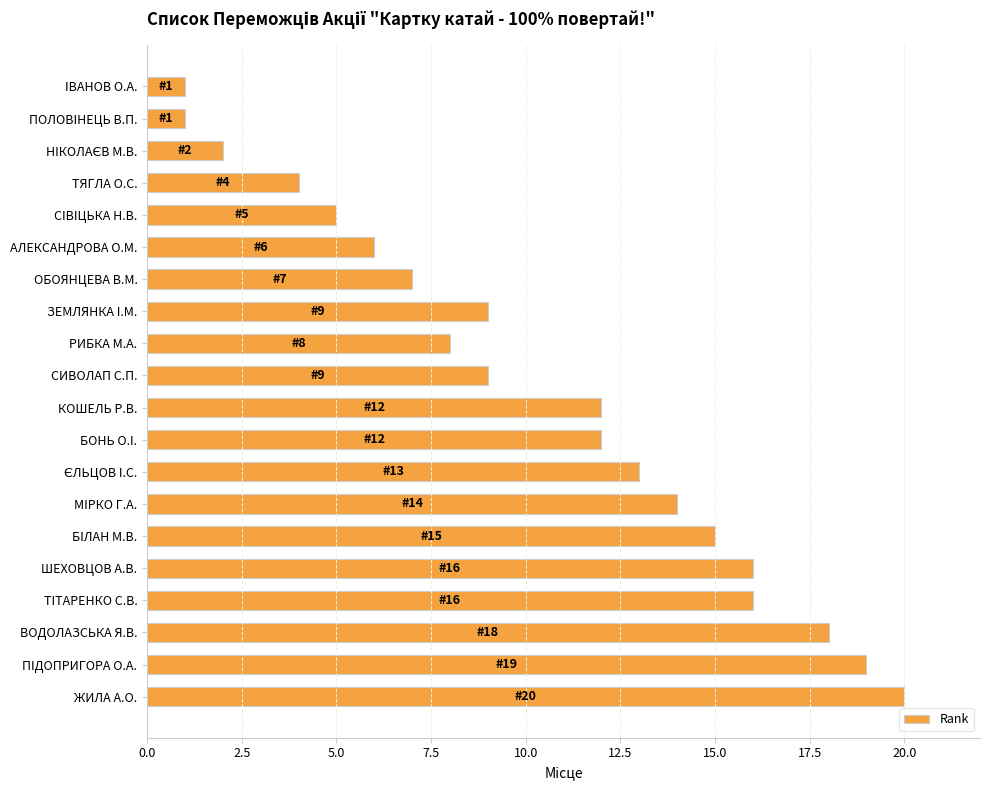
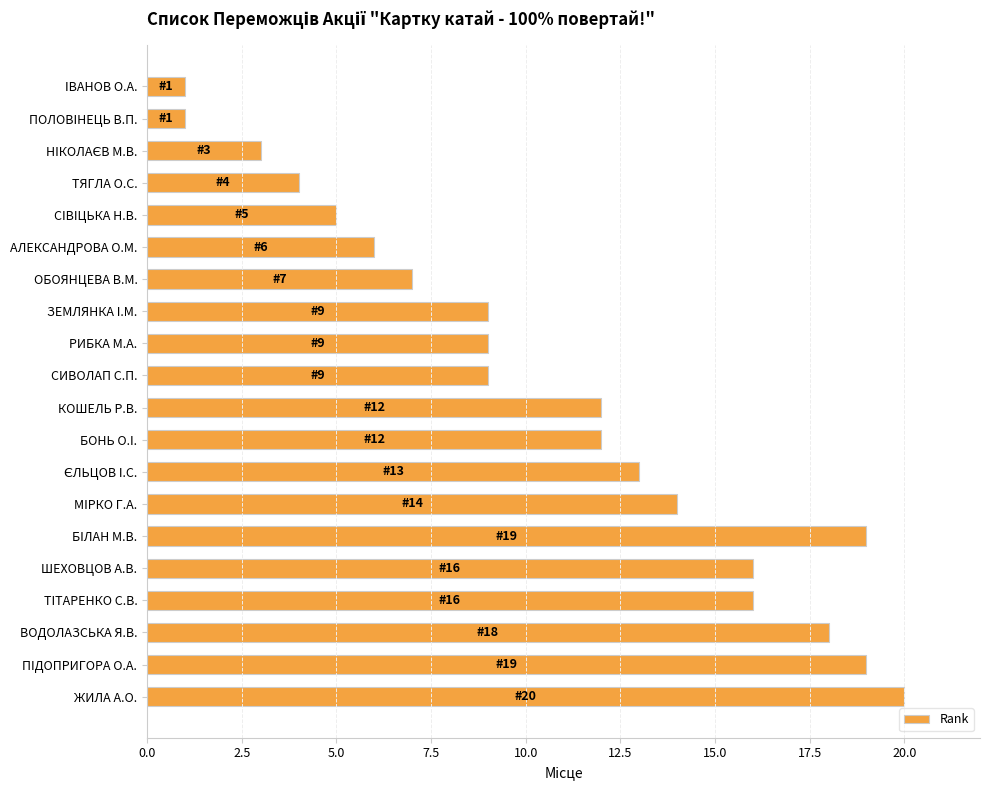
НІКОЛАЄВ М.В.: 2 -> 3
РИБКА М.А.: 8 -> 9
БІЛАН М.В.: 15 -> 19
